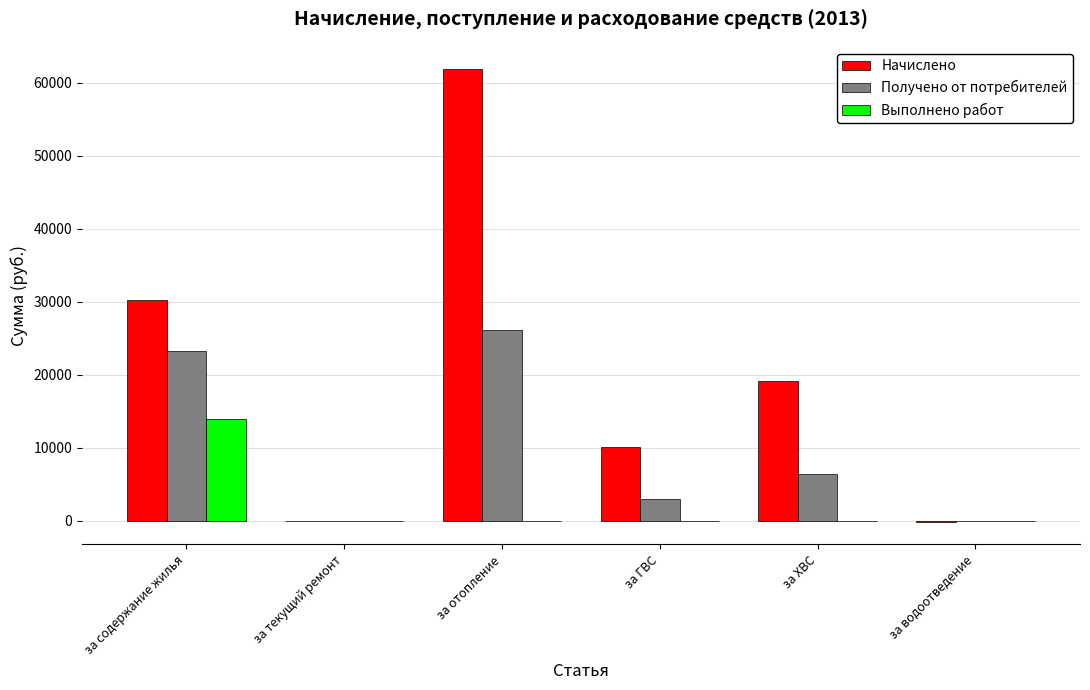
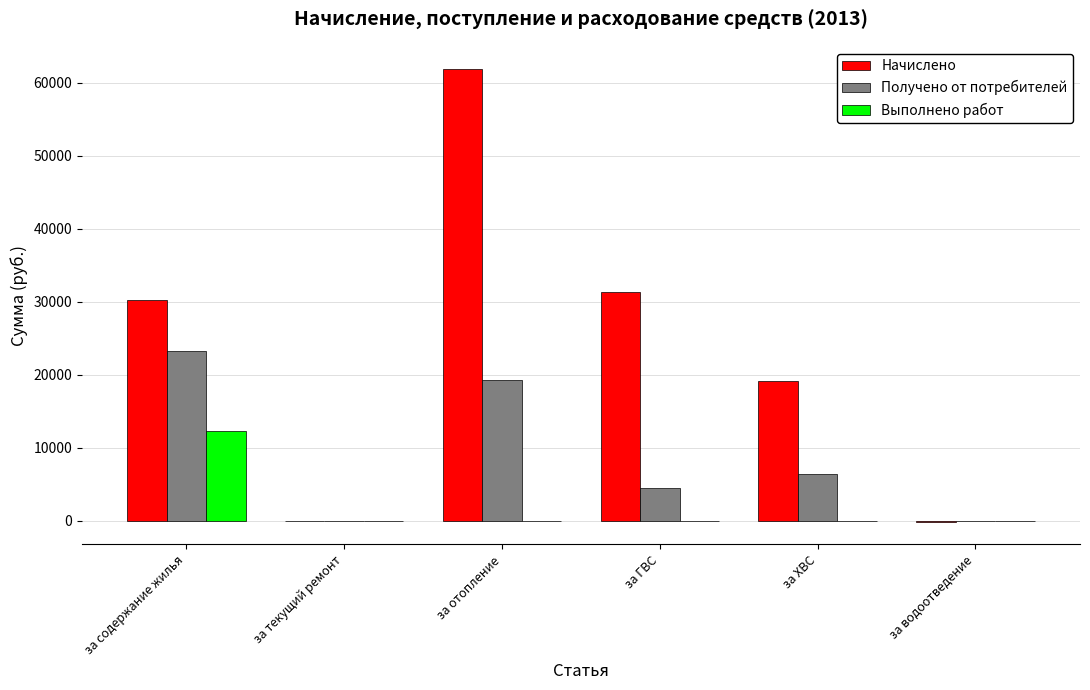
Выполнено работ, за содержание жилья: 14000 -> 12000
Получено от потребителей, за отопление: 26000 -> 19000
Начислено, за ГВС: 10000 -> 31000
Получено от потребителей, за ГВС: 3000 -> 5000
